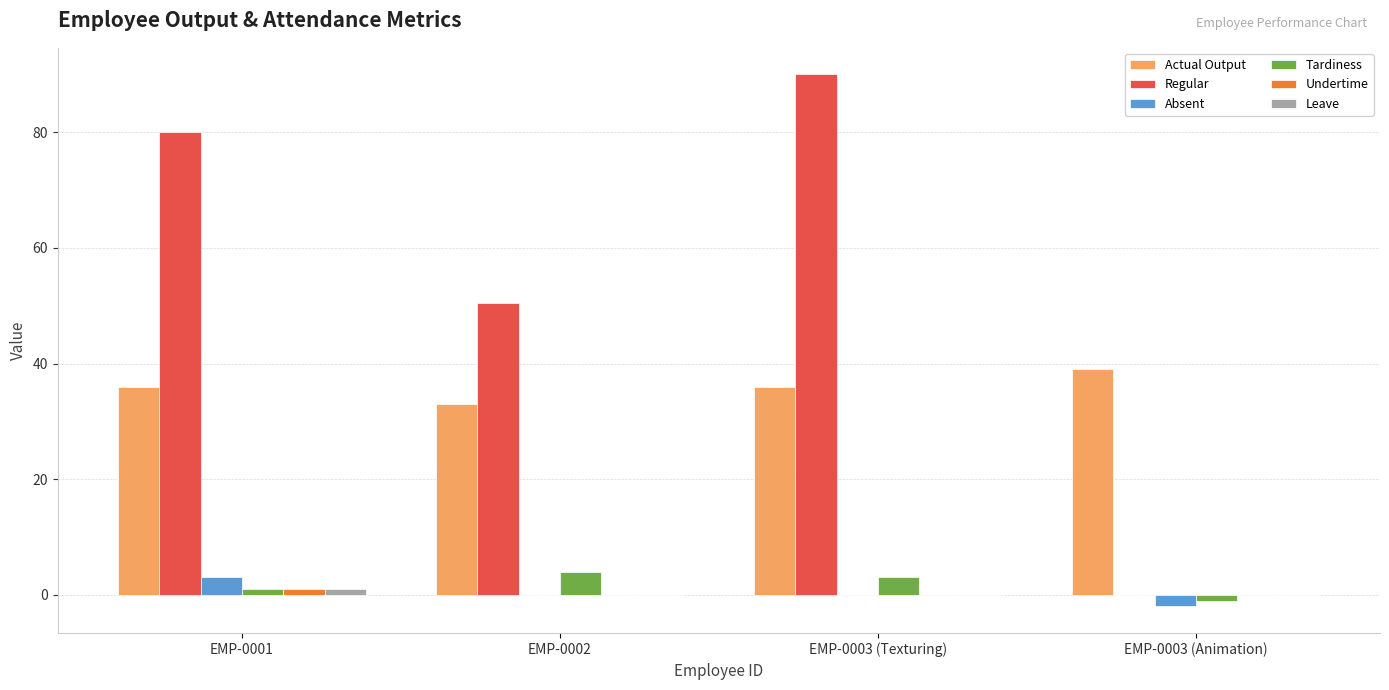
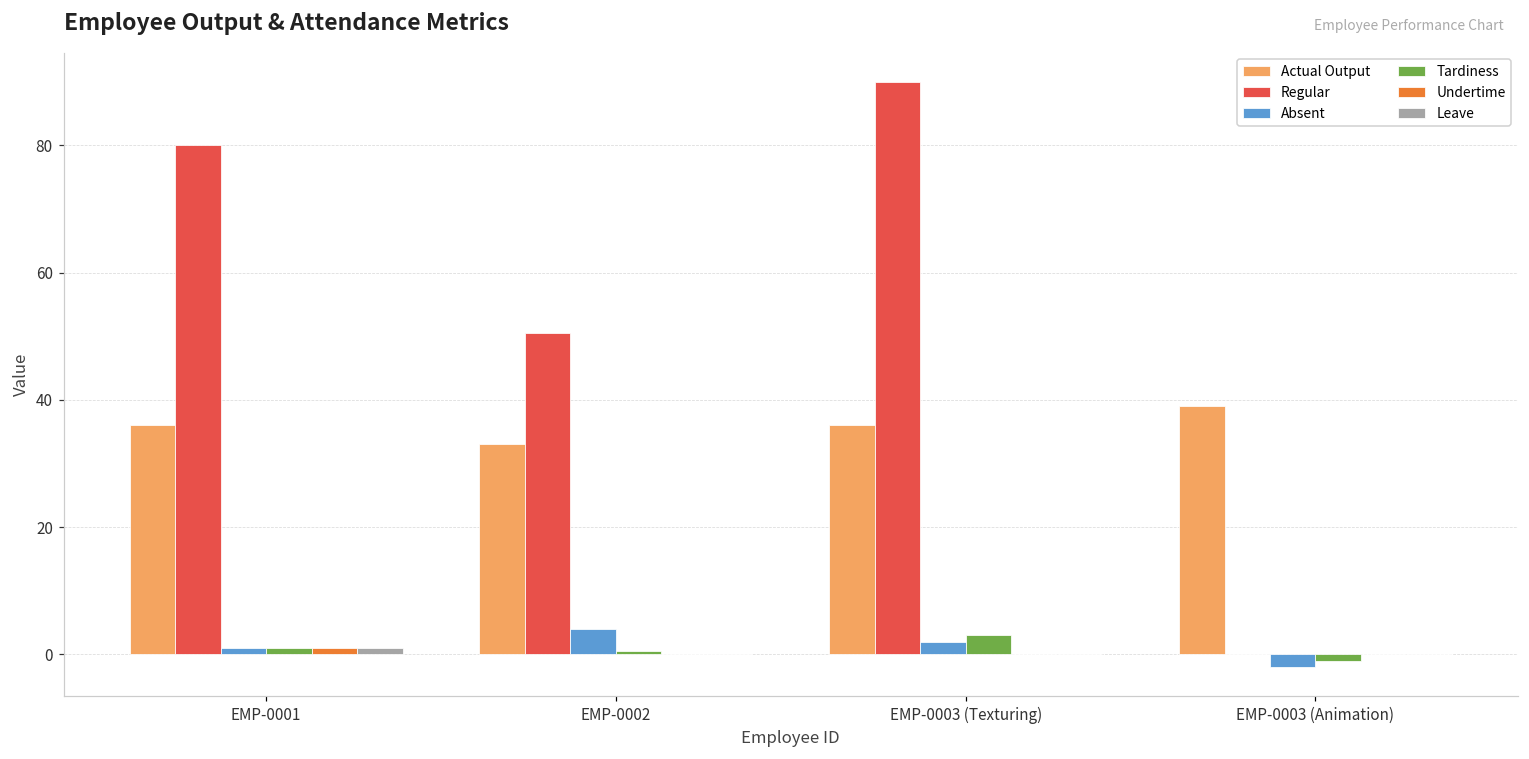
Absent, EMP-0001: 3 -> 1
Absent, EMP-0002: 0 -> 4
Tardiness, EMP-0002: 4 -> 1
Absent, EMP-0003 (Texturing): 0 -> 2
